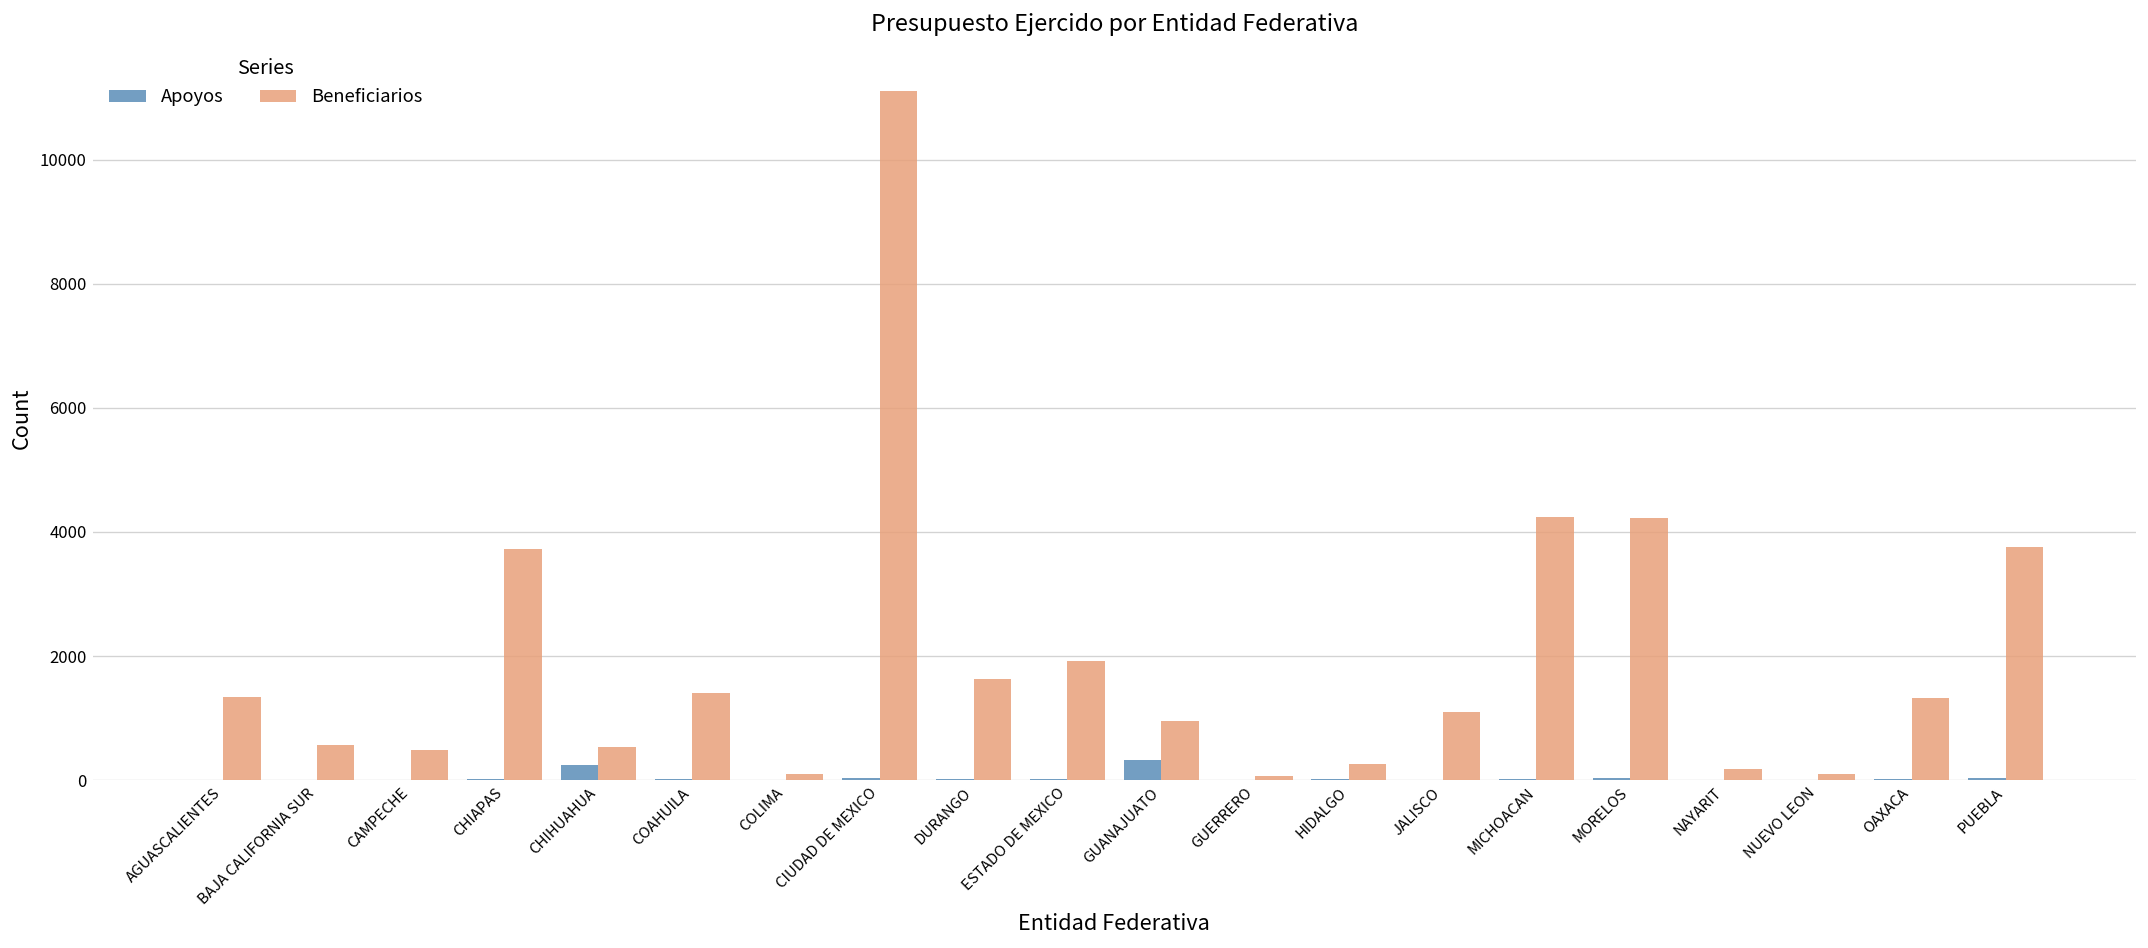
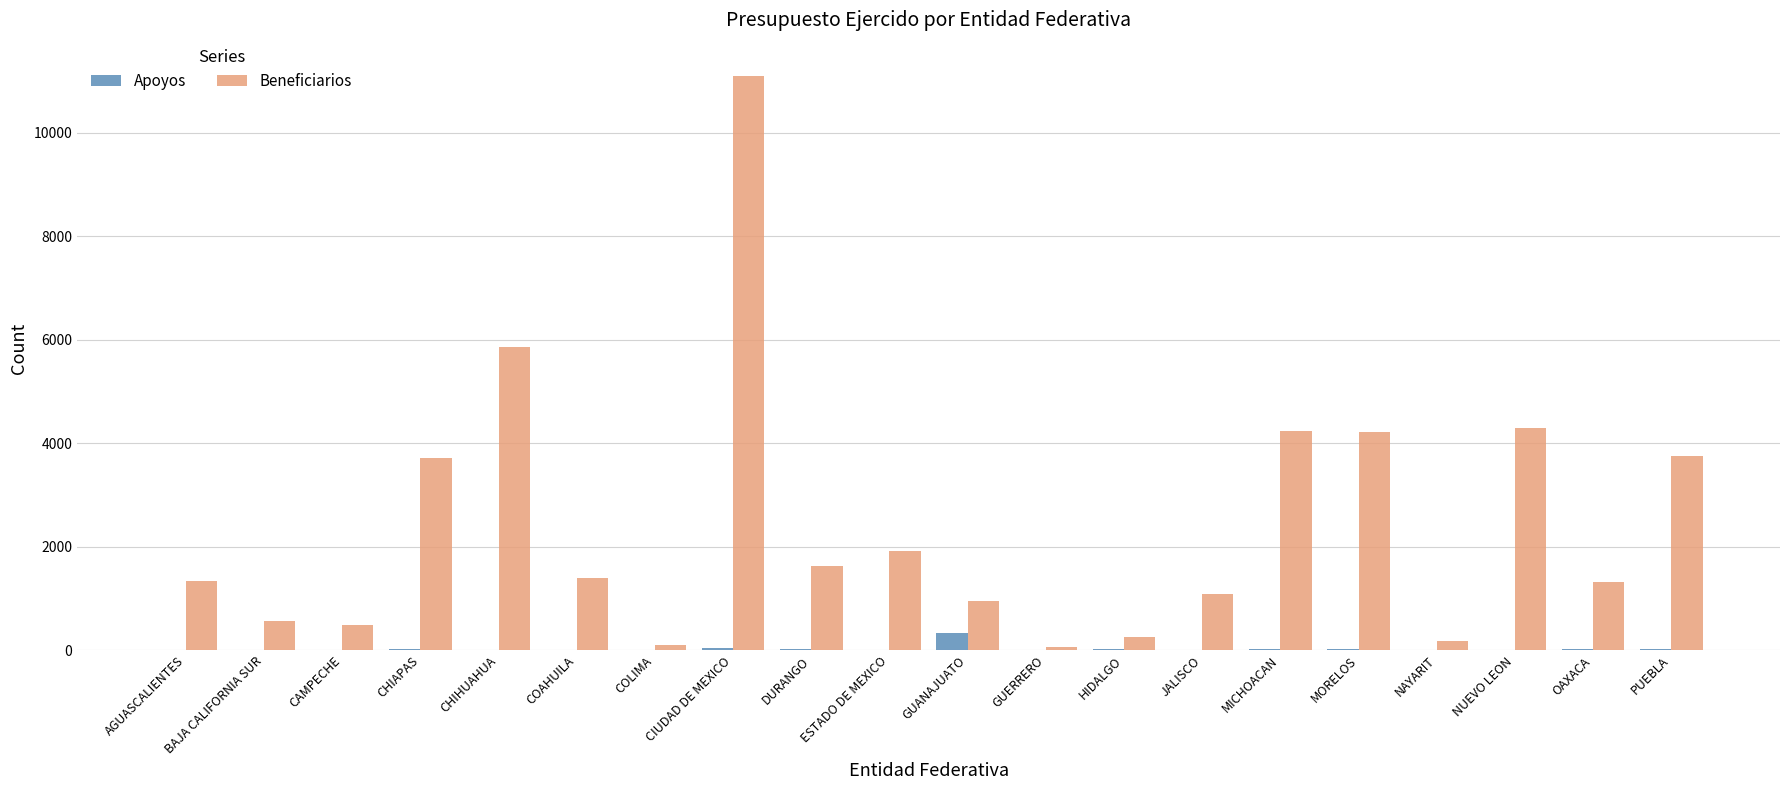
Apoyos, CHIHUAHUA: 200 -> 0
Beneficiarios, CHIHUAHUA: 500 -> 5900
Beneficiarios, NUEVO LEON: 100 -> 4300
